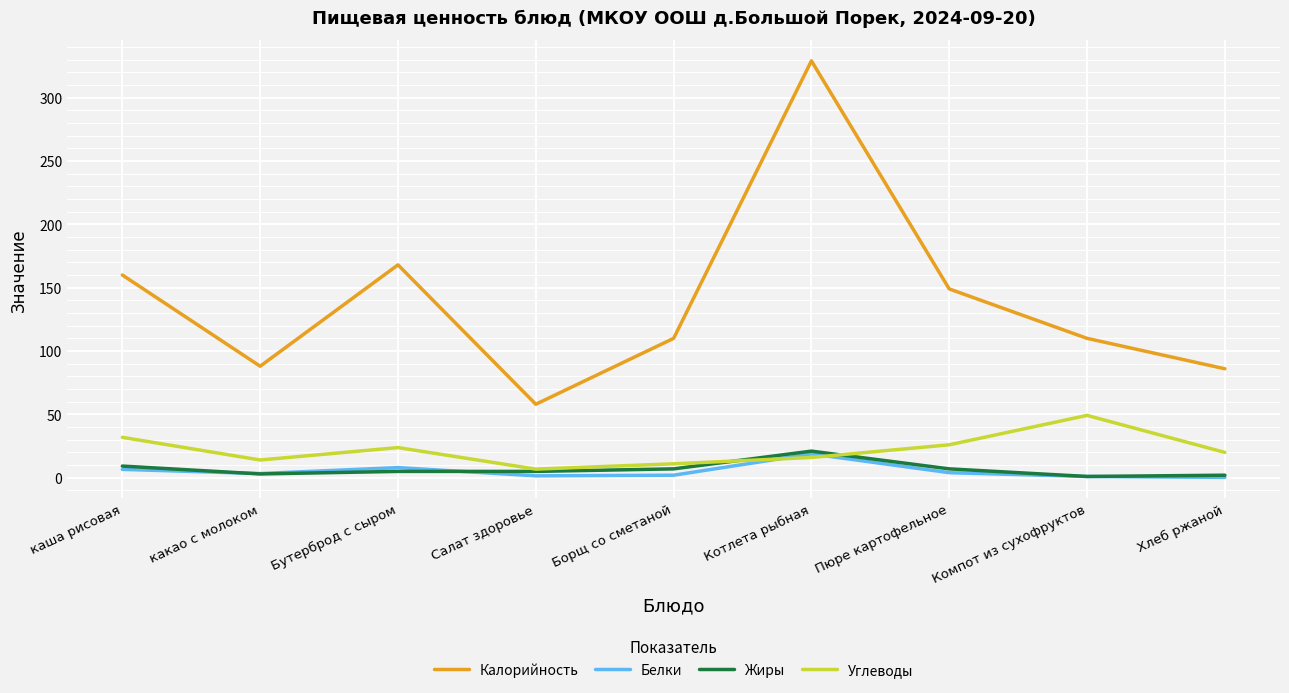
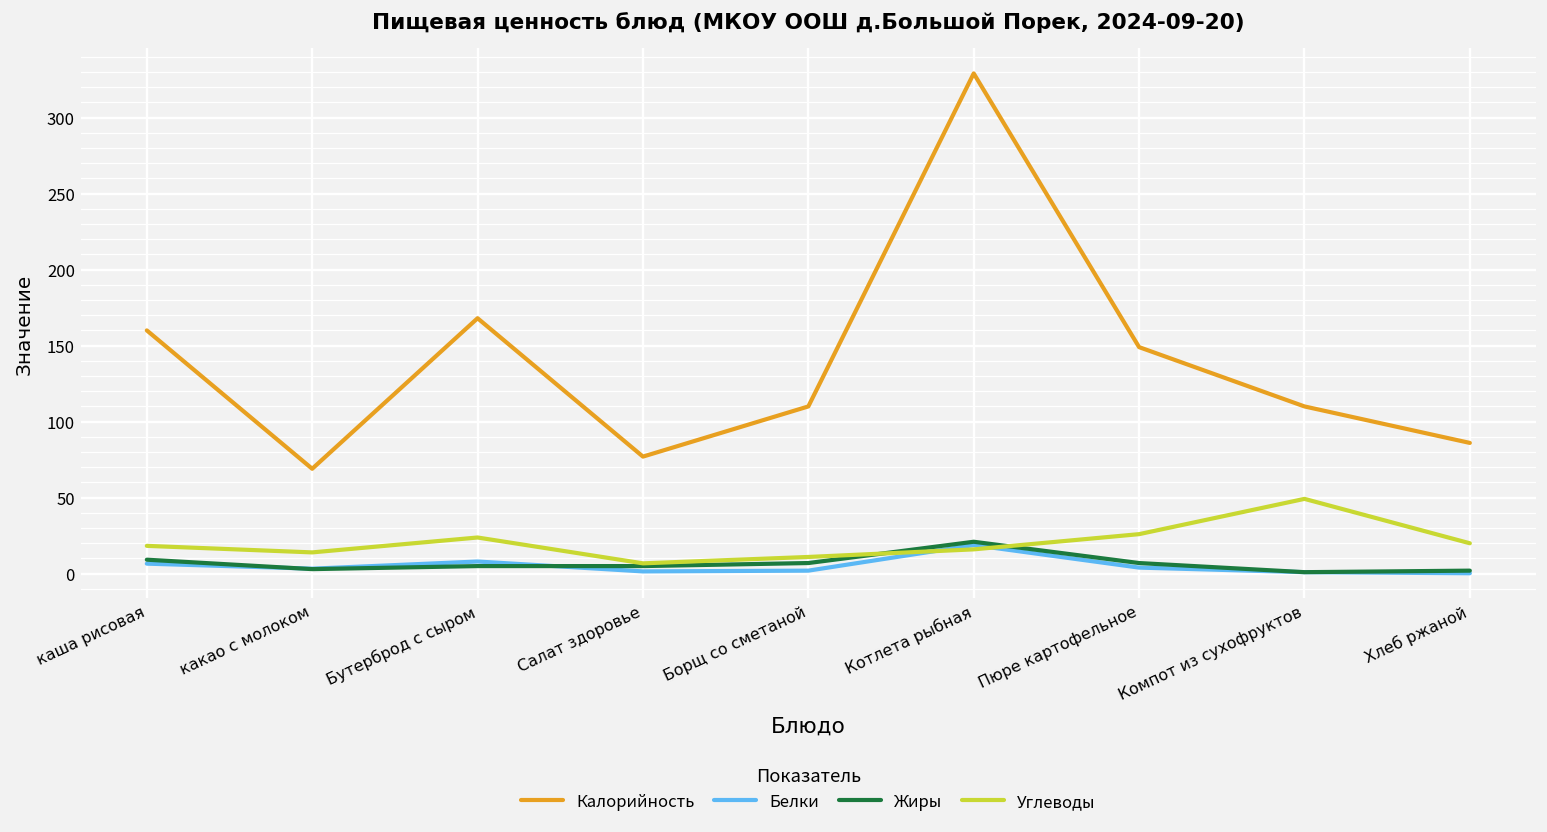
Углеводы, каша рисовая: 32 -> 18
Калорийность, какао с молоком: 88 -> 69
Калорийность, Салат здоровье: 58 -> 77
